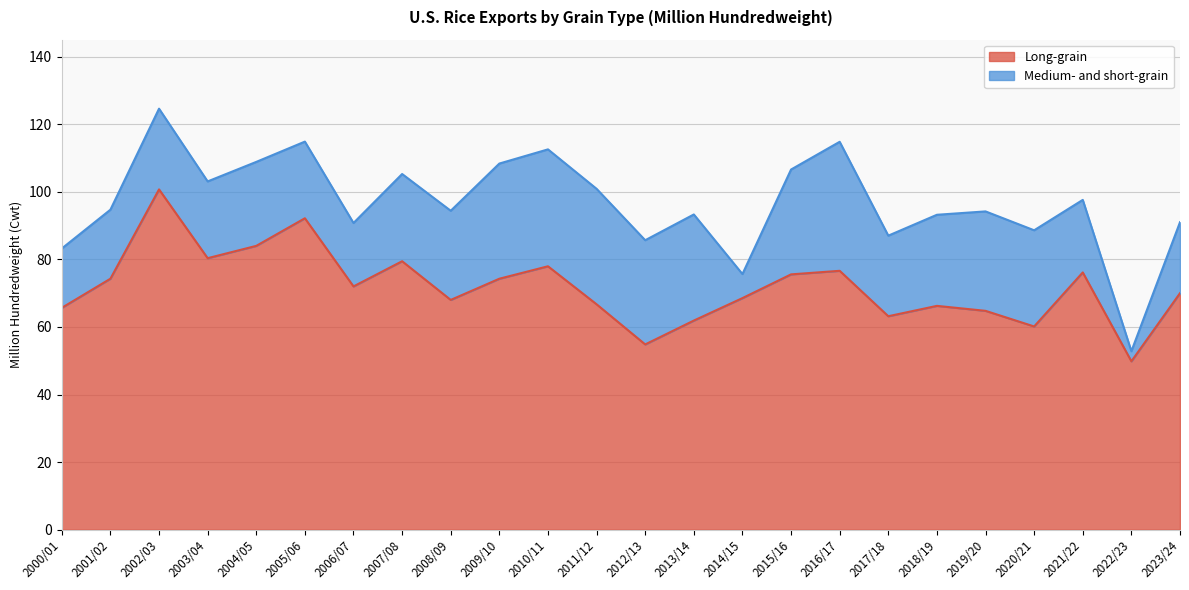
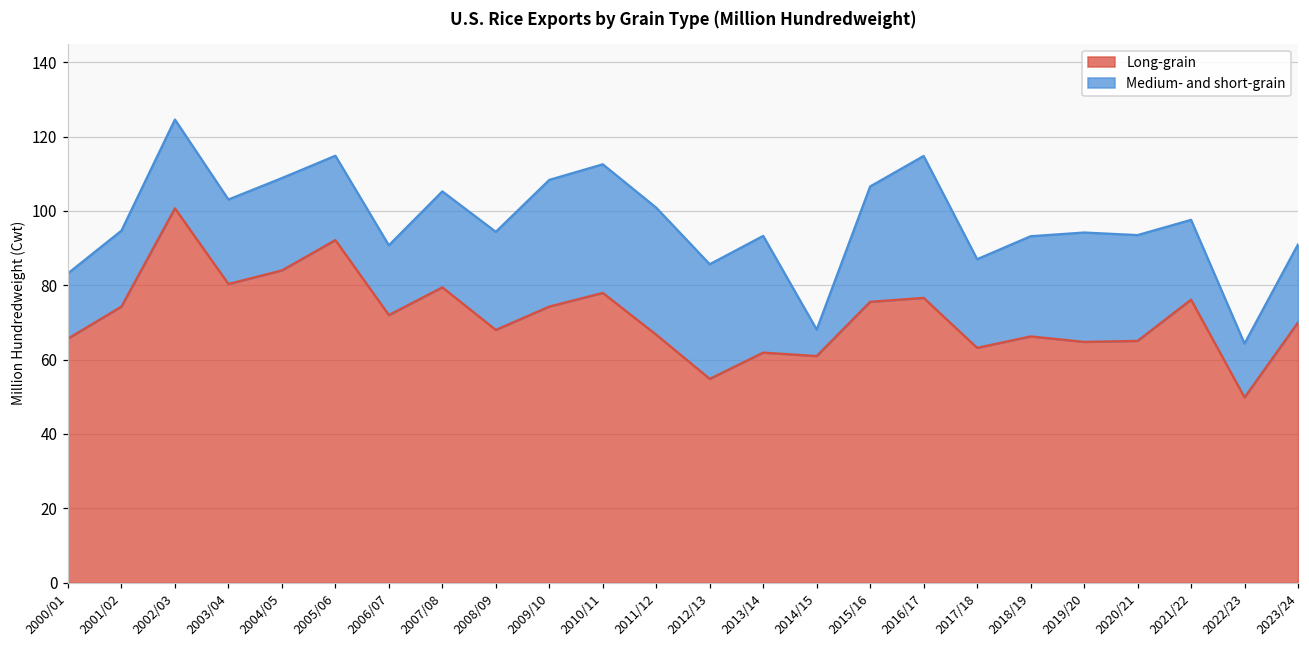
Long-grain, 2014/15: 69 -> 61
Long-grain, 2020/21: 60 -> 65
Medium- and short-grain, 2022/23: 3 -> 14
